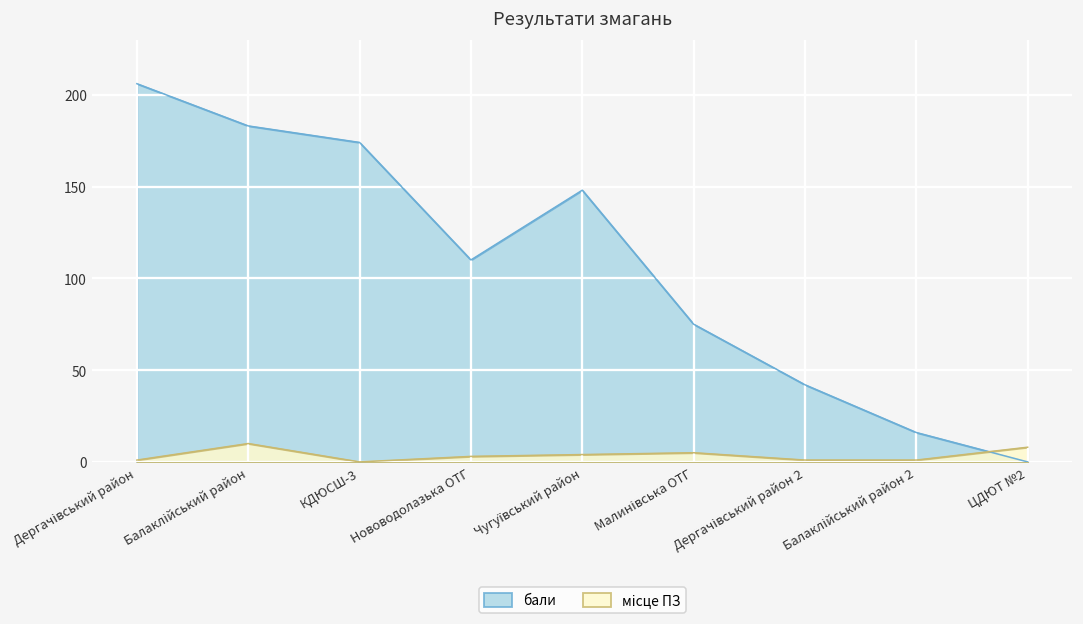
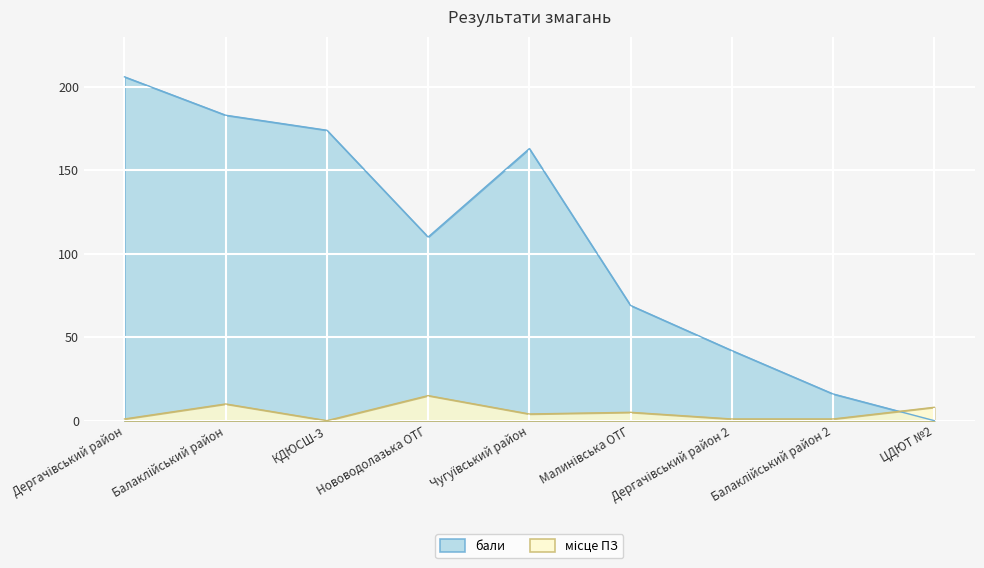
місце ПЗ, Нововодолазька ОТГ: 3 -> 15
бали, Чугуївський район: 148 -> 163
бали, Малинівська ОТГ: 75 -> 69
